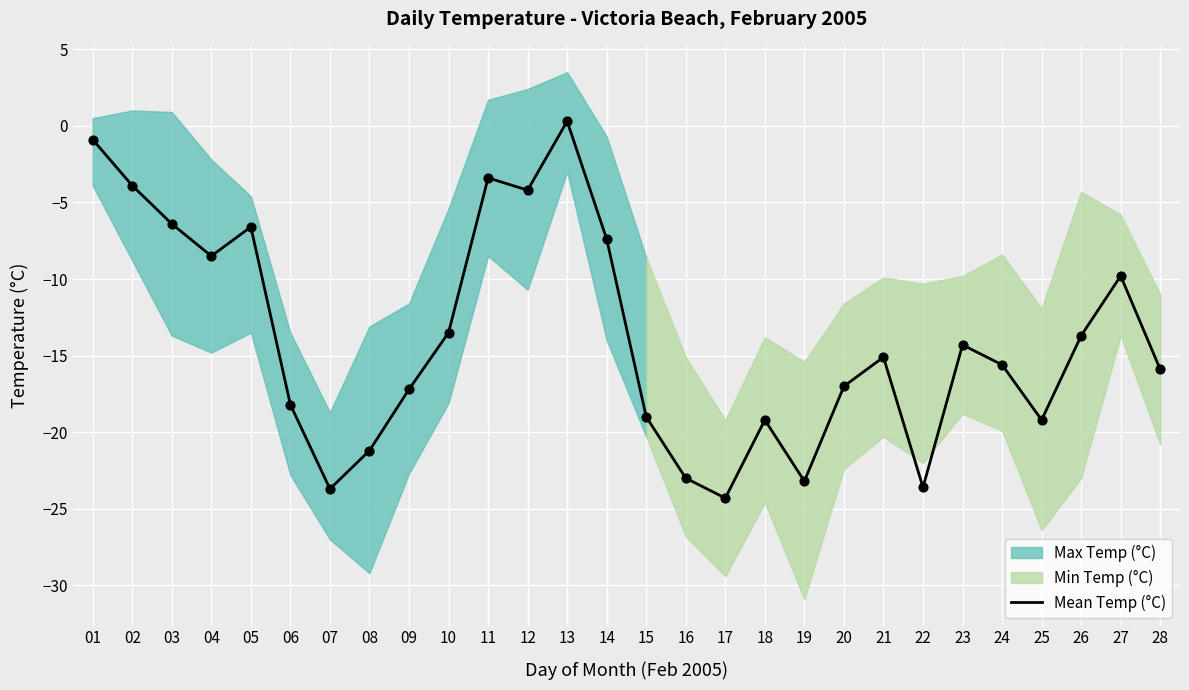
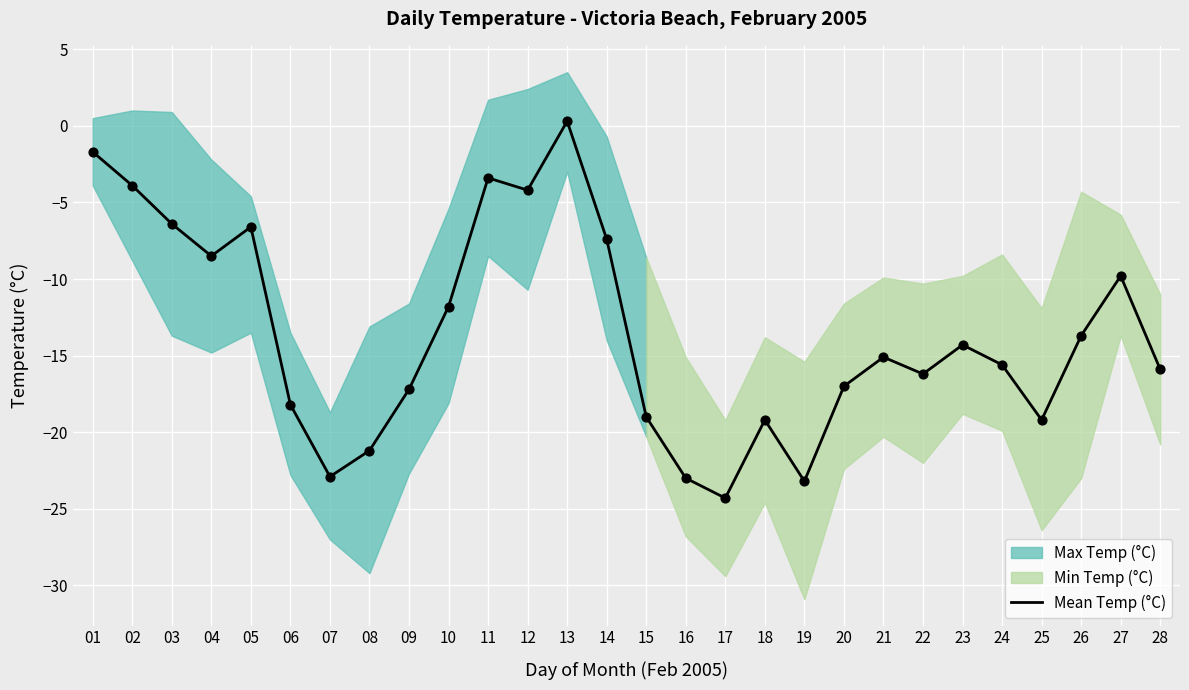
Mean Temp (°C), 01: -0.9 -> -1.7
Mean Temp (°C), 07: -23.7 -> -22.9
Mean Temp (°C), 10: -13.5 -> -11.8
Mean Temp (°C), 22: -23.6 -> -16.2
